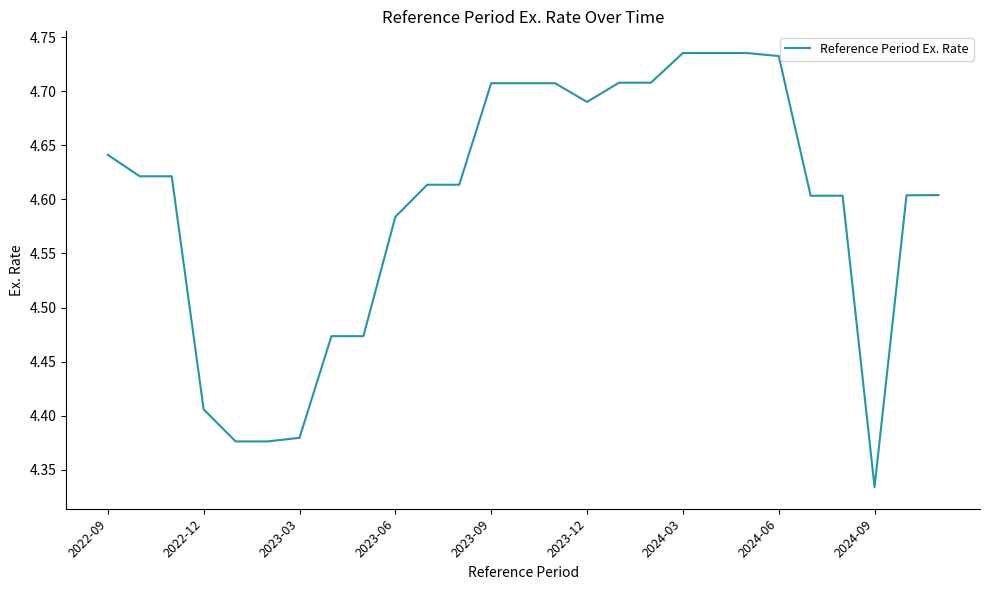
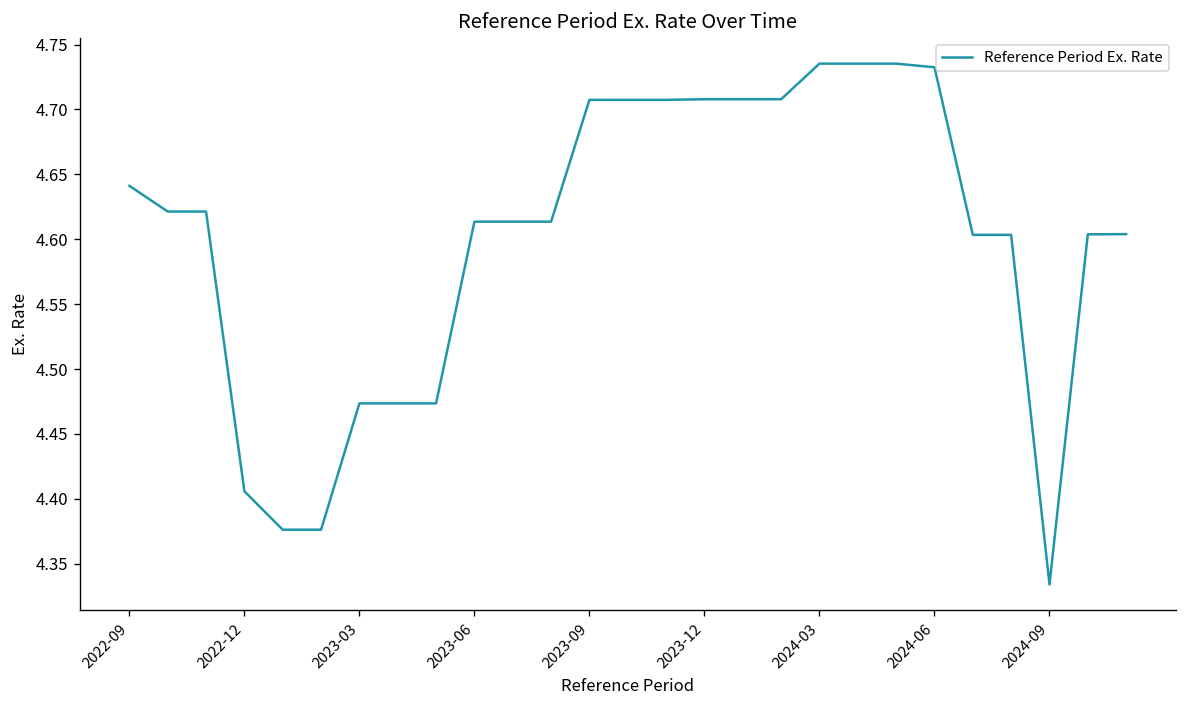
2023-03: 4.380 -> 4.474
2023-06: 4.584 -> 4.614
2023-12: 4.690 -> 4.708
